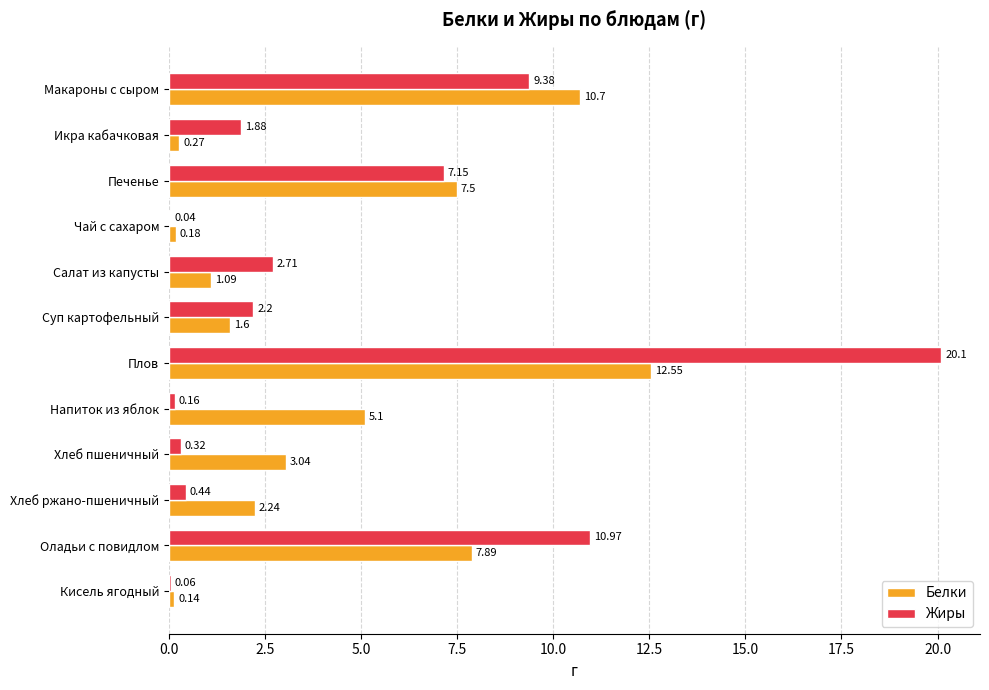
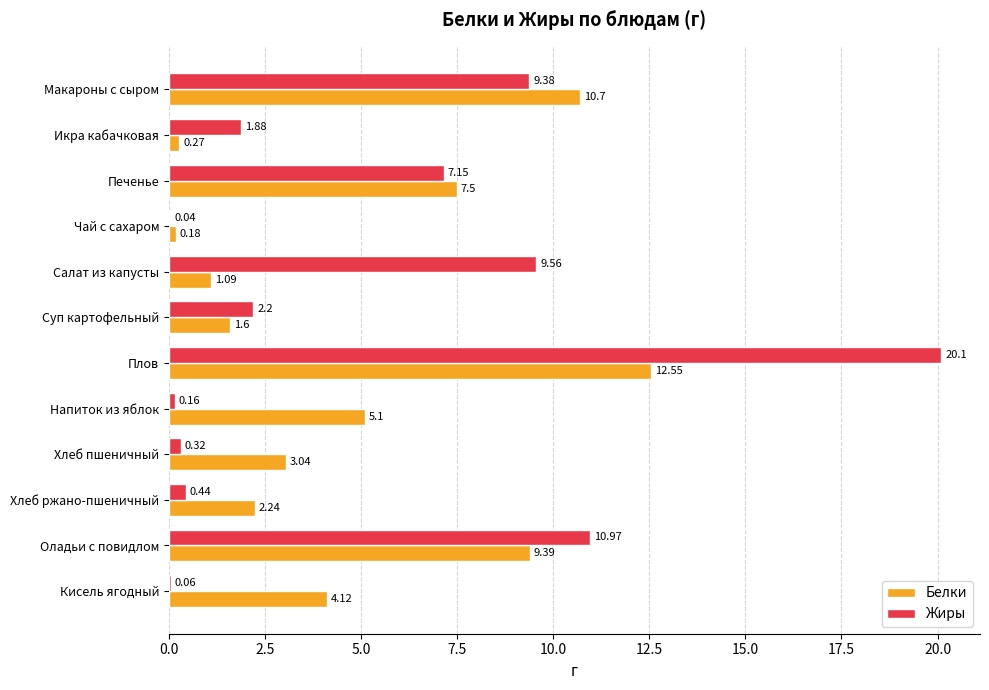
Жиры, Салат из капусты: 2.71 -> 9.56
Белки, Оладьи с повидлом: 7.89 -> 9.39
Белки, Кисель ягодный: 0.14 -> 4.12
